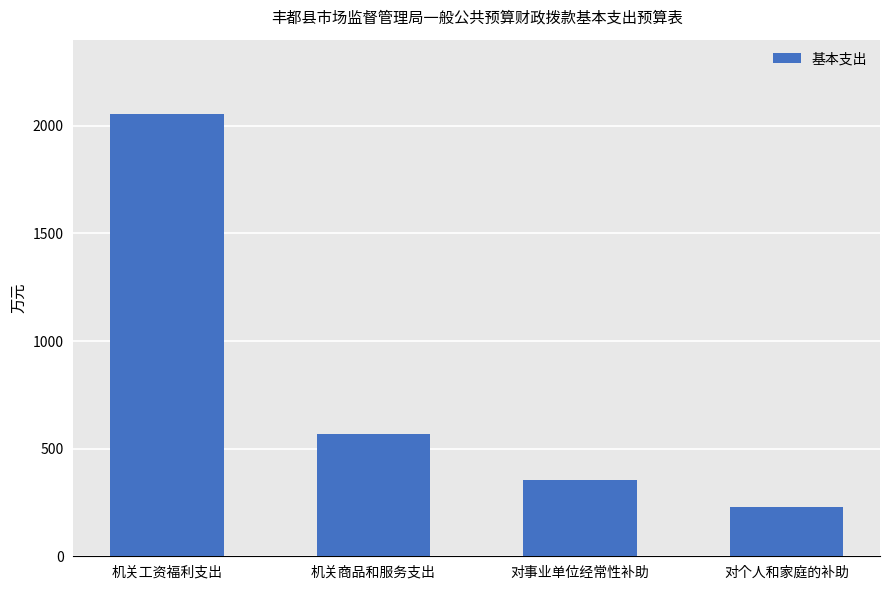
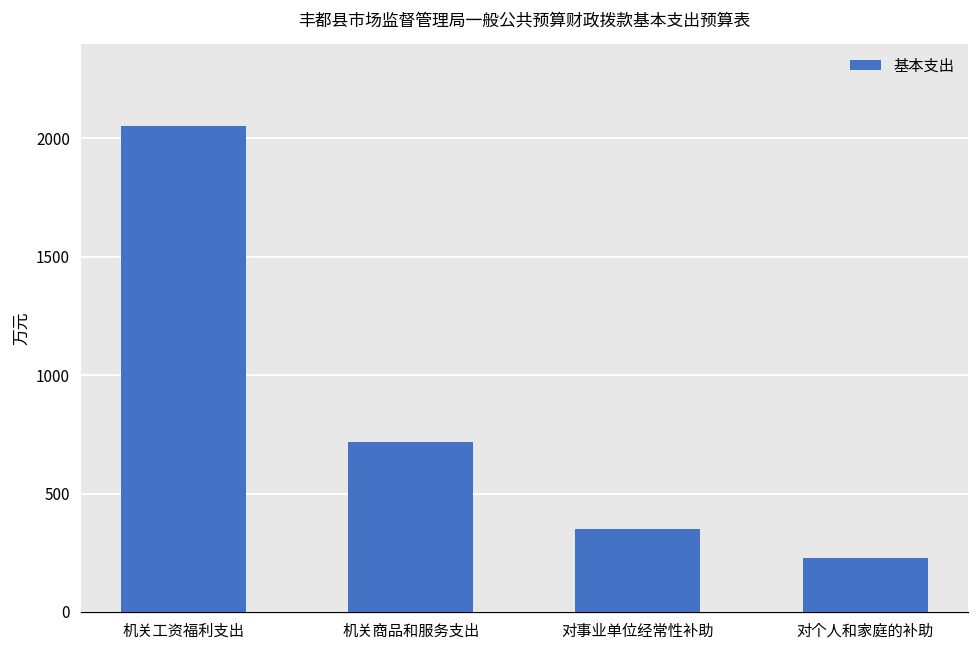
机关商品和服务支出: 570 -> 720
